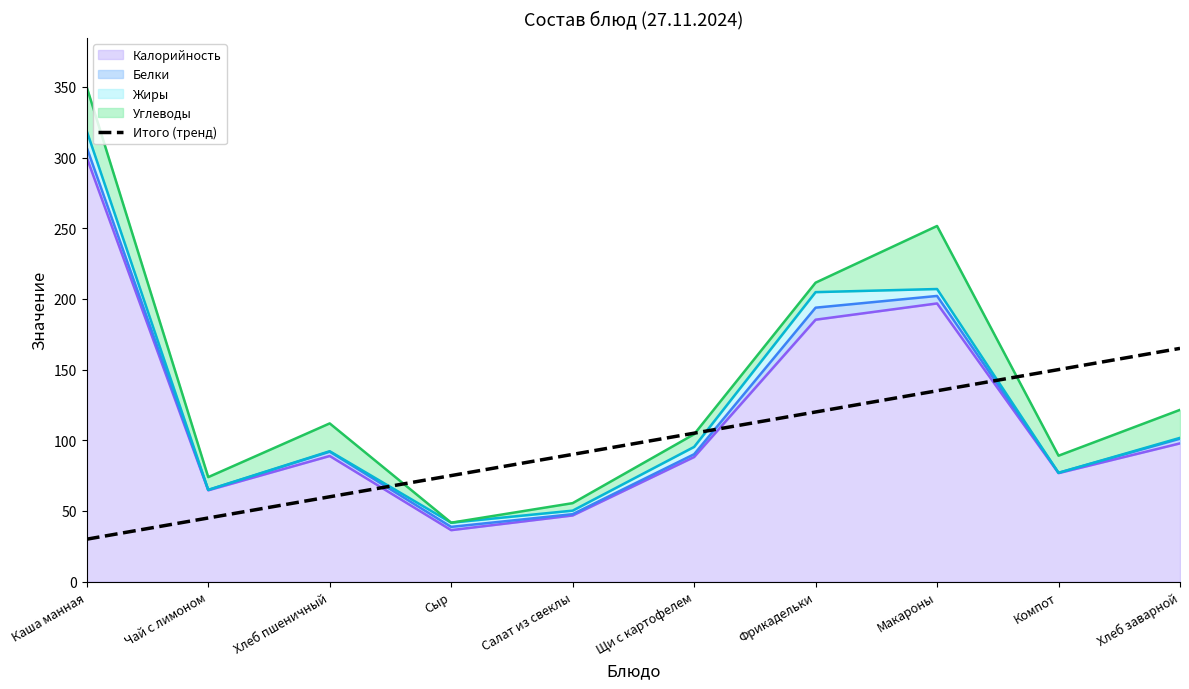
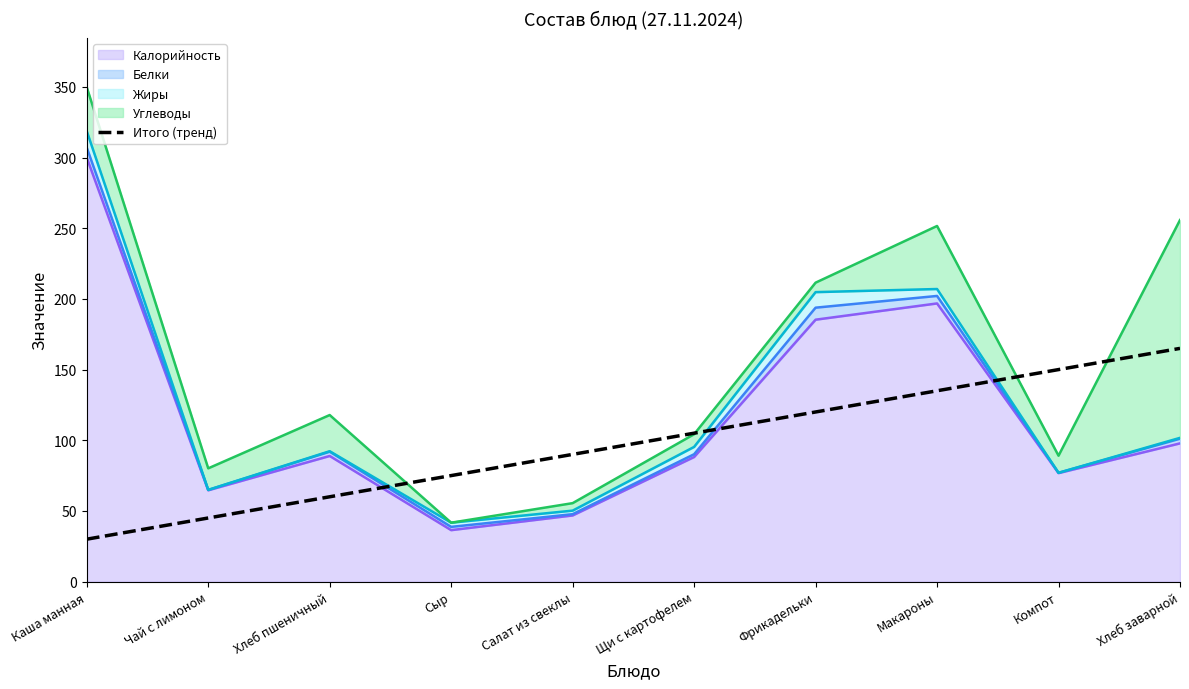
Углеводы, Чай с лимоном: 9 -> 15
Углеводы, Хлеб пшеничный: 20 -> 26
Углеводы, Хлеб заварной: 20 -> 154
